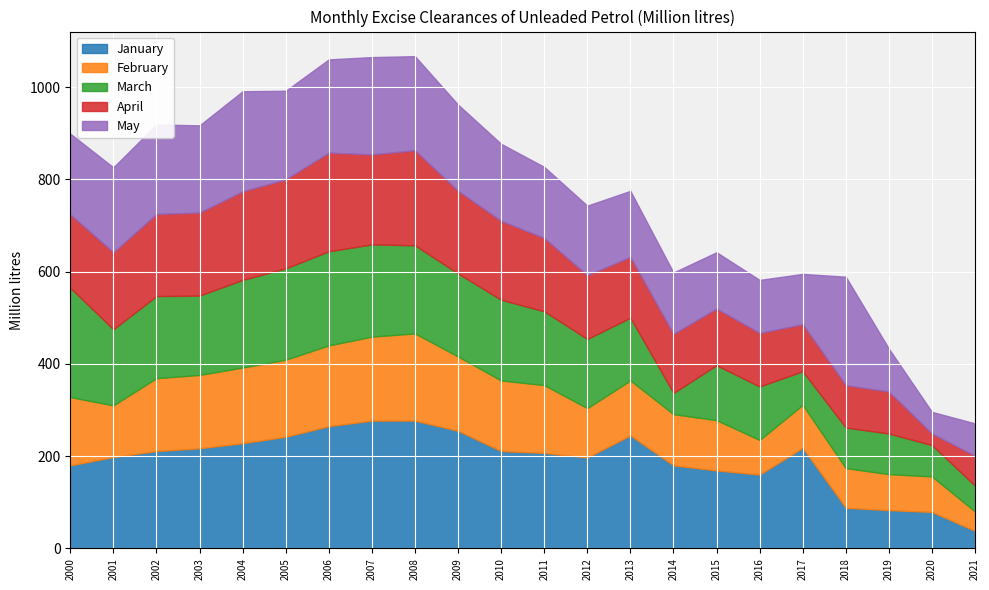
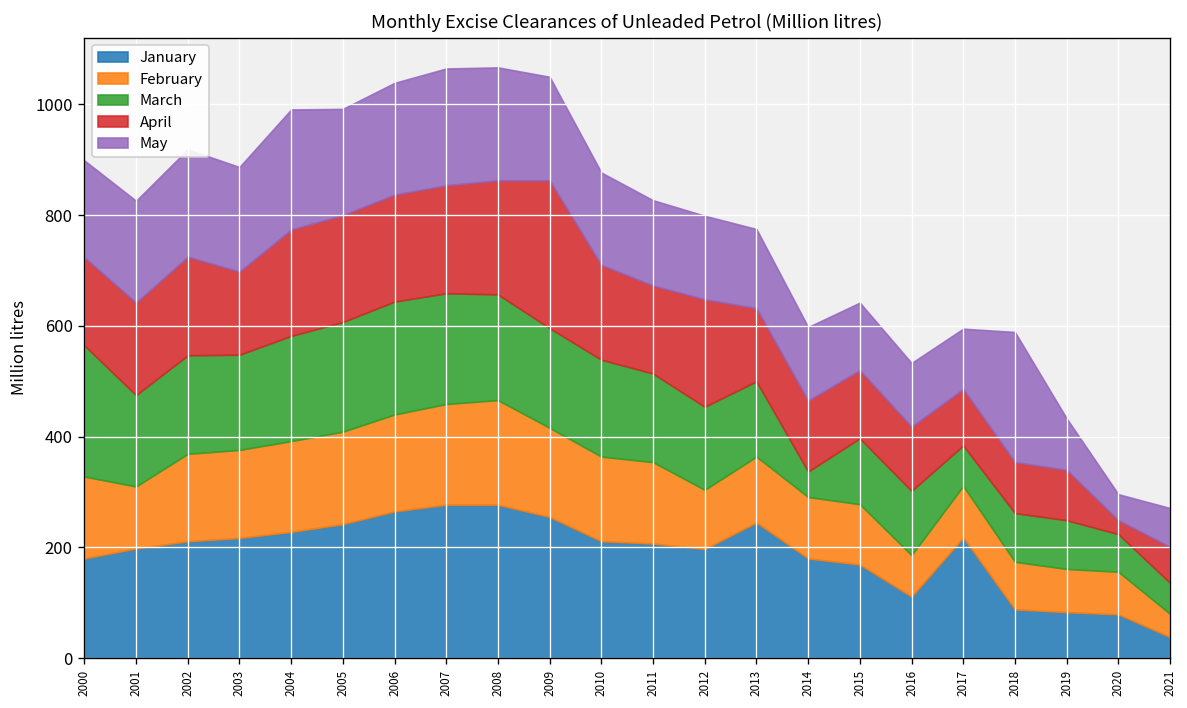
April, 2003: 180 -> 150
April, 2006: 210 -> 190
April, 2009: 180 -> 270
April, 2012: 140 -> 190
January, 2016: 160 -> 110
